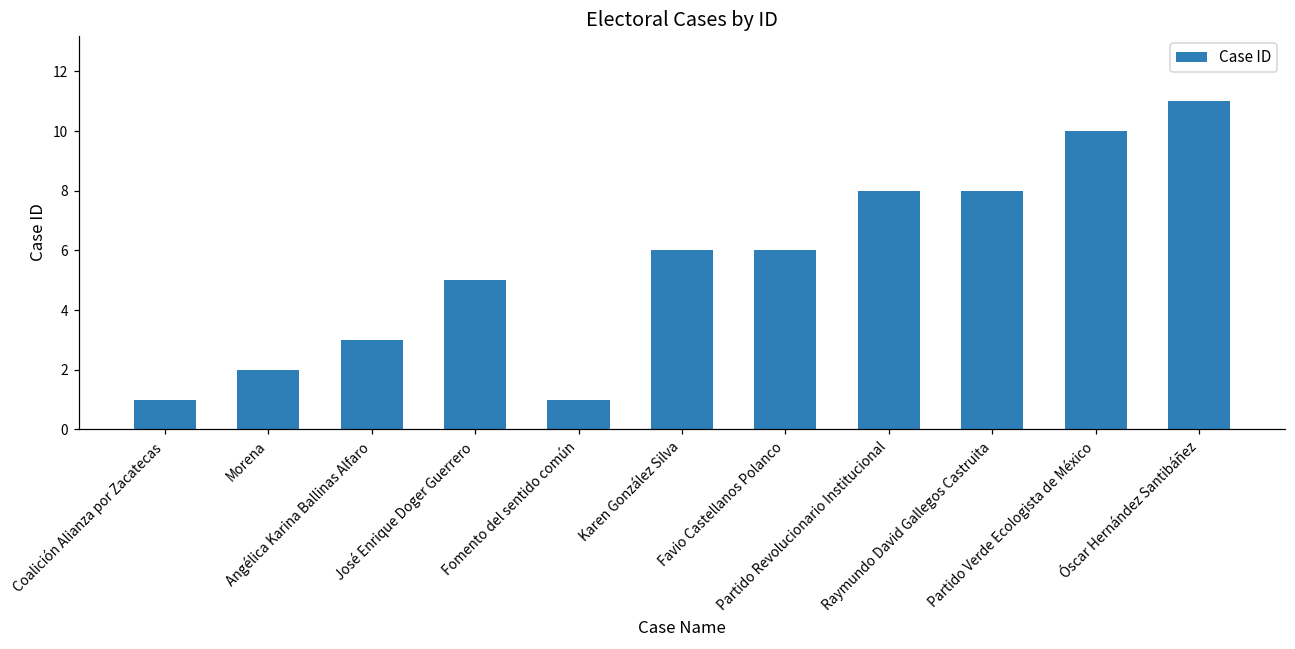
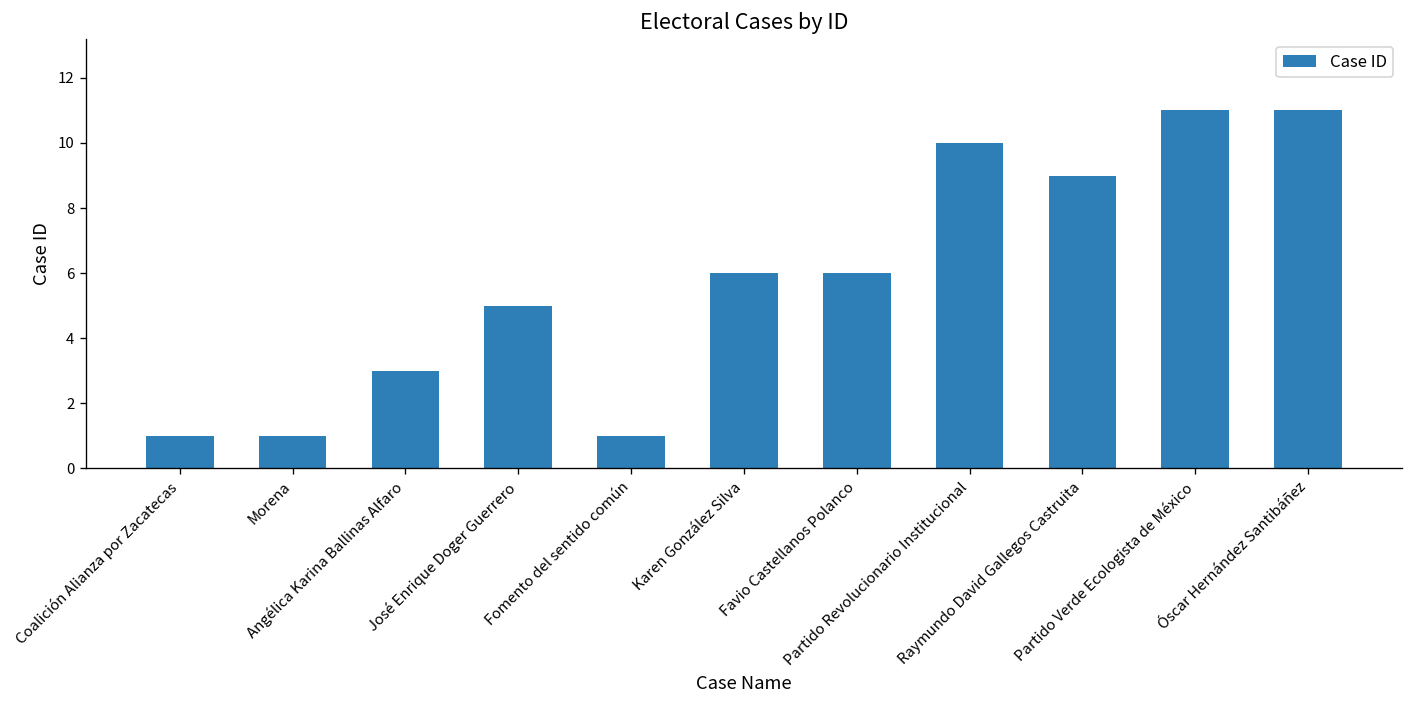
Morena: 2 -> 1
Partido Revolucionario Institucional: 8 -> 10
Raymundo David Gallegos Castruita: 8 -> 9
Partido Verde Ecologista de México: 10 -> 11
